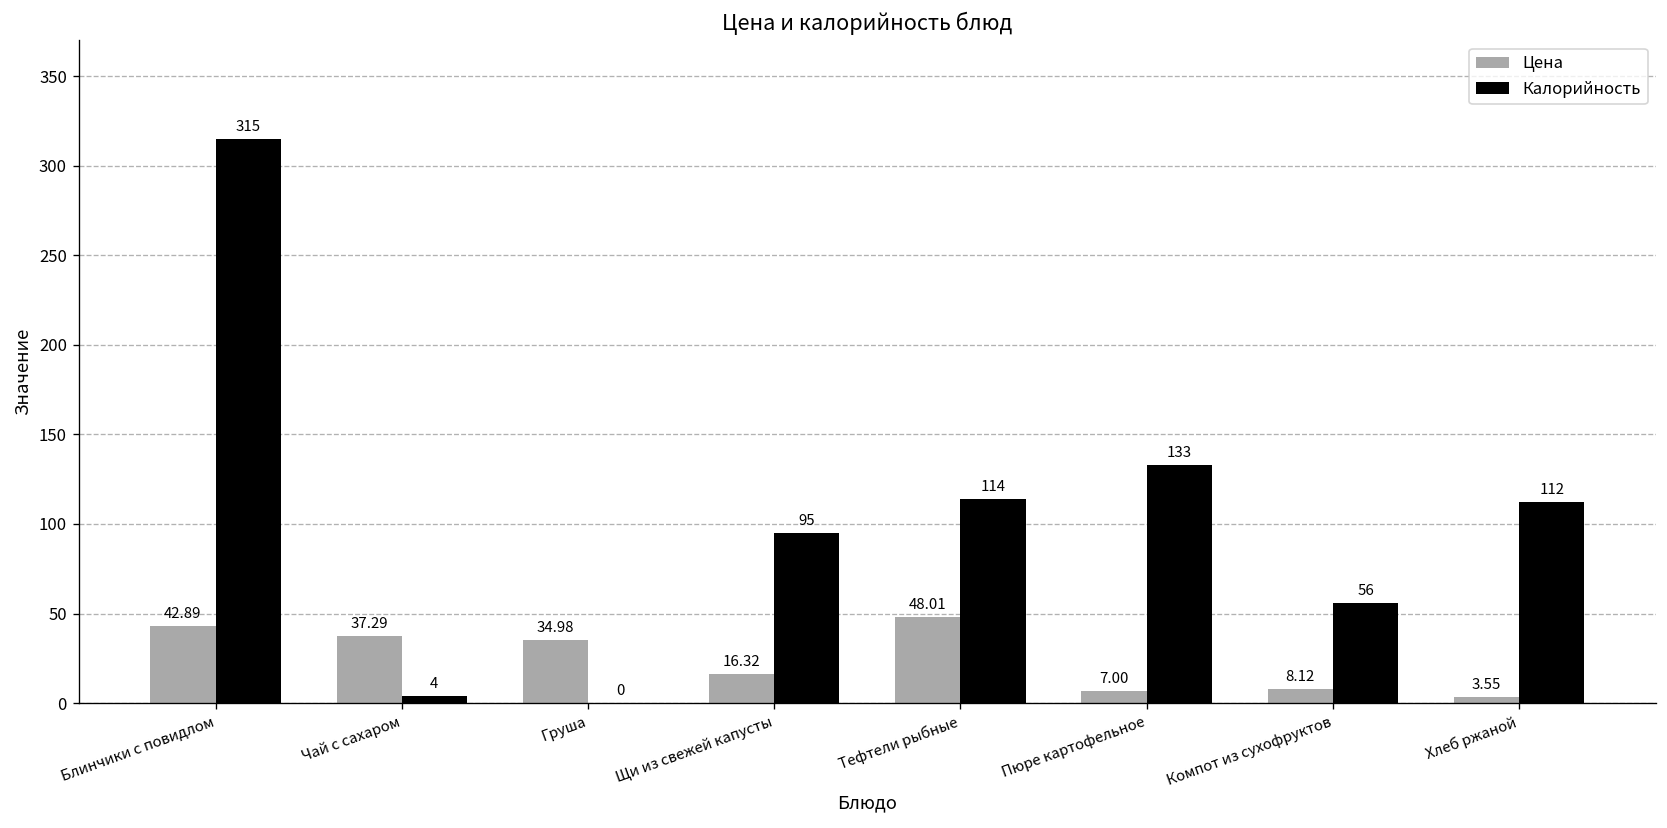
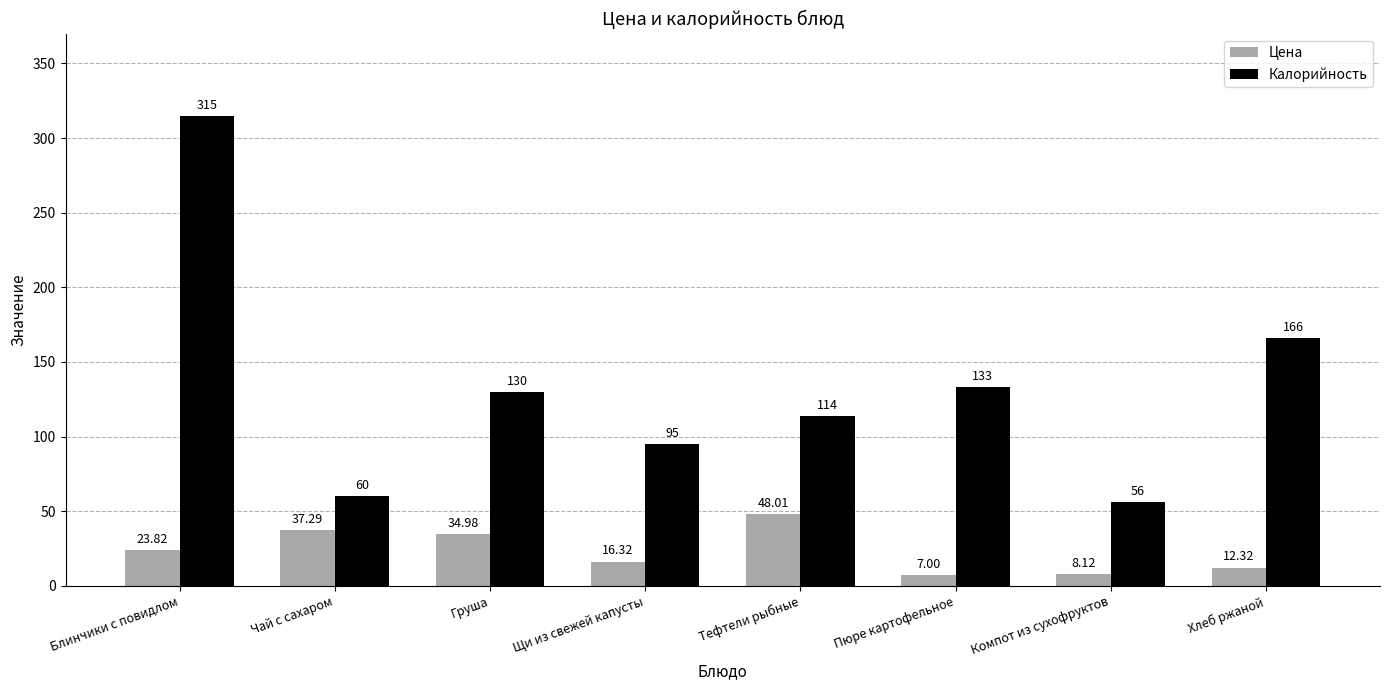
Цена, Блинчики с повидлом: 42.89 -> 23.82
Калорийность, Чай с сахаром: 4 -> 60
Калорийность, Груша: 0 -> 130
Цена, Хлеб ржаной: 3.55 -> 12.32
Калорийность, Хлеб ржаной: 112 -> 166
